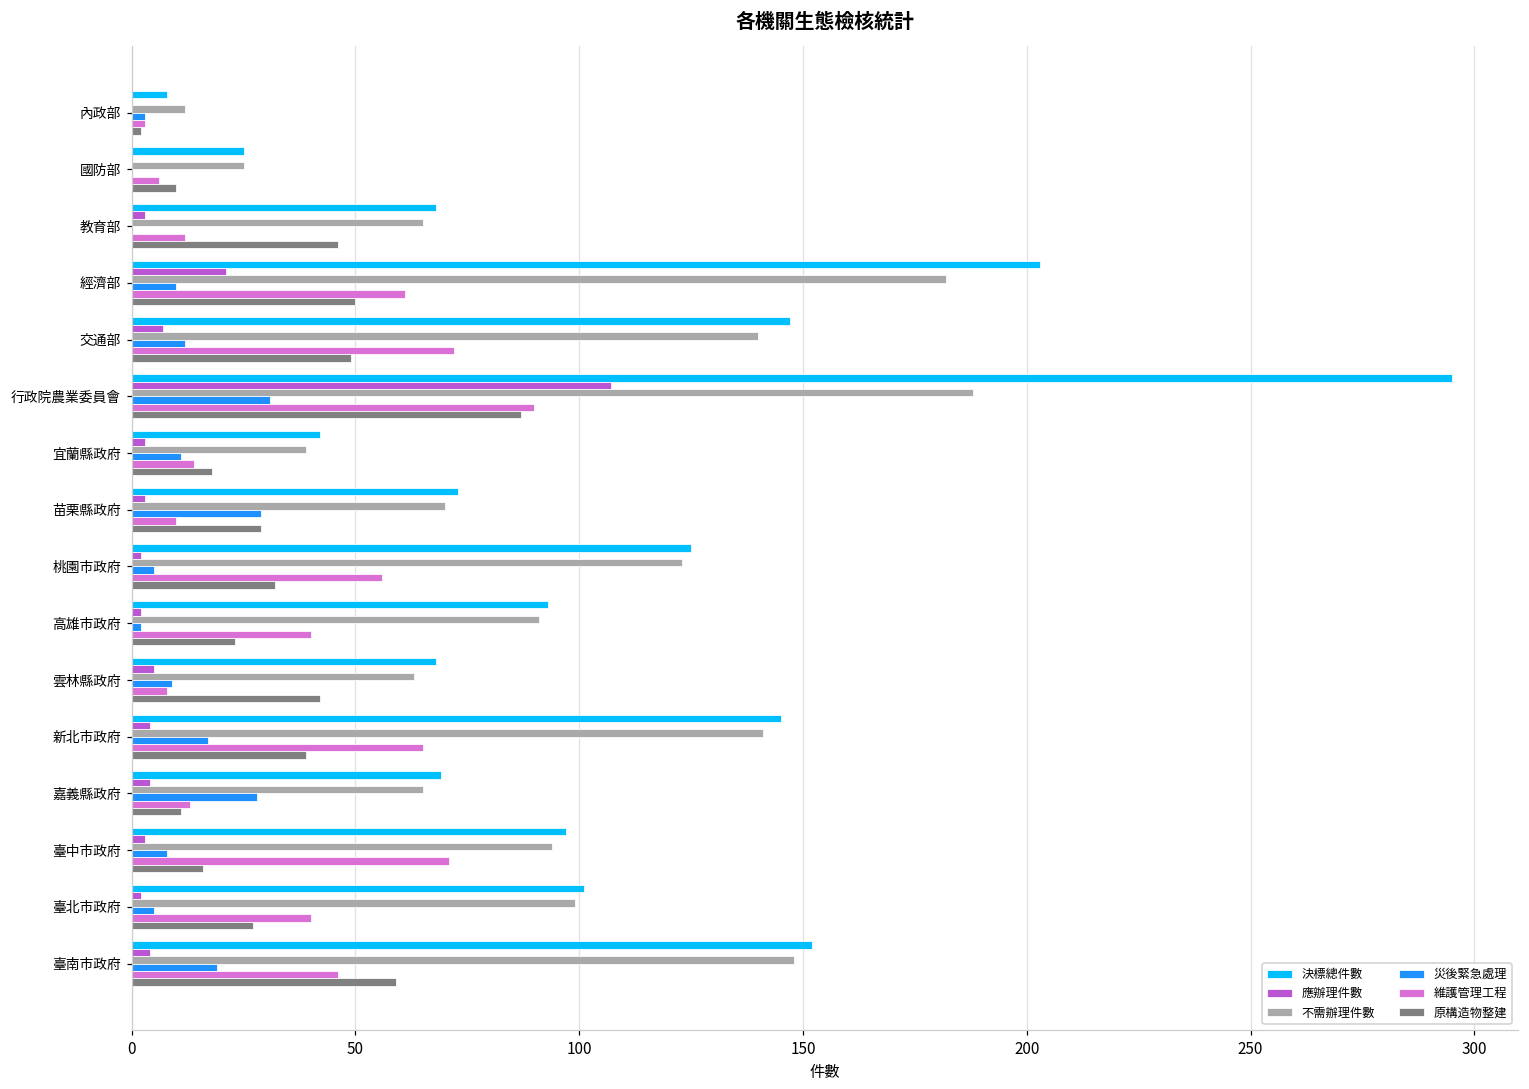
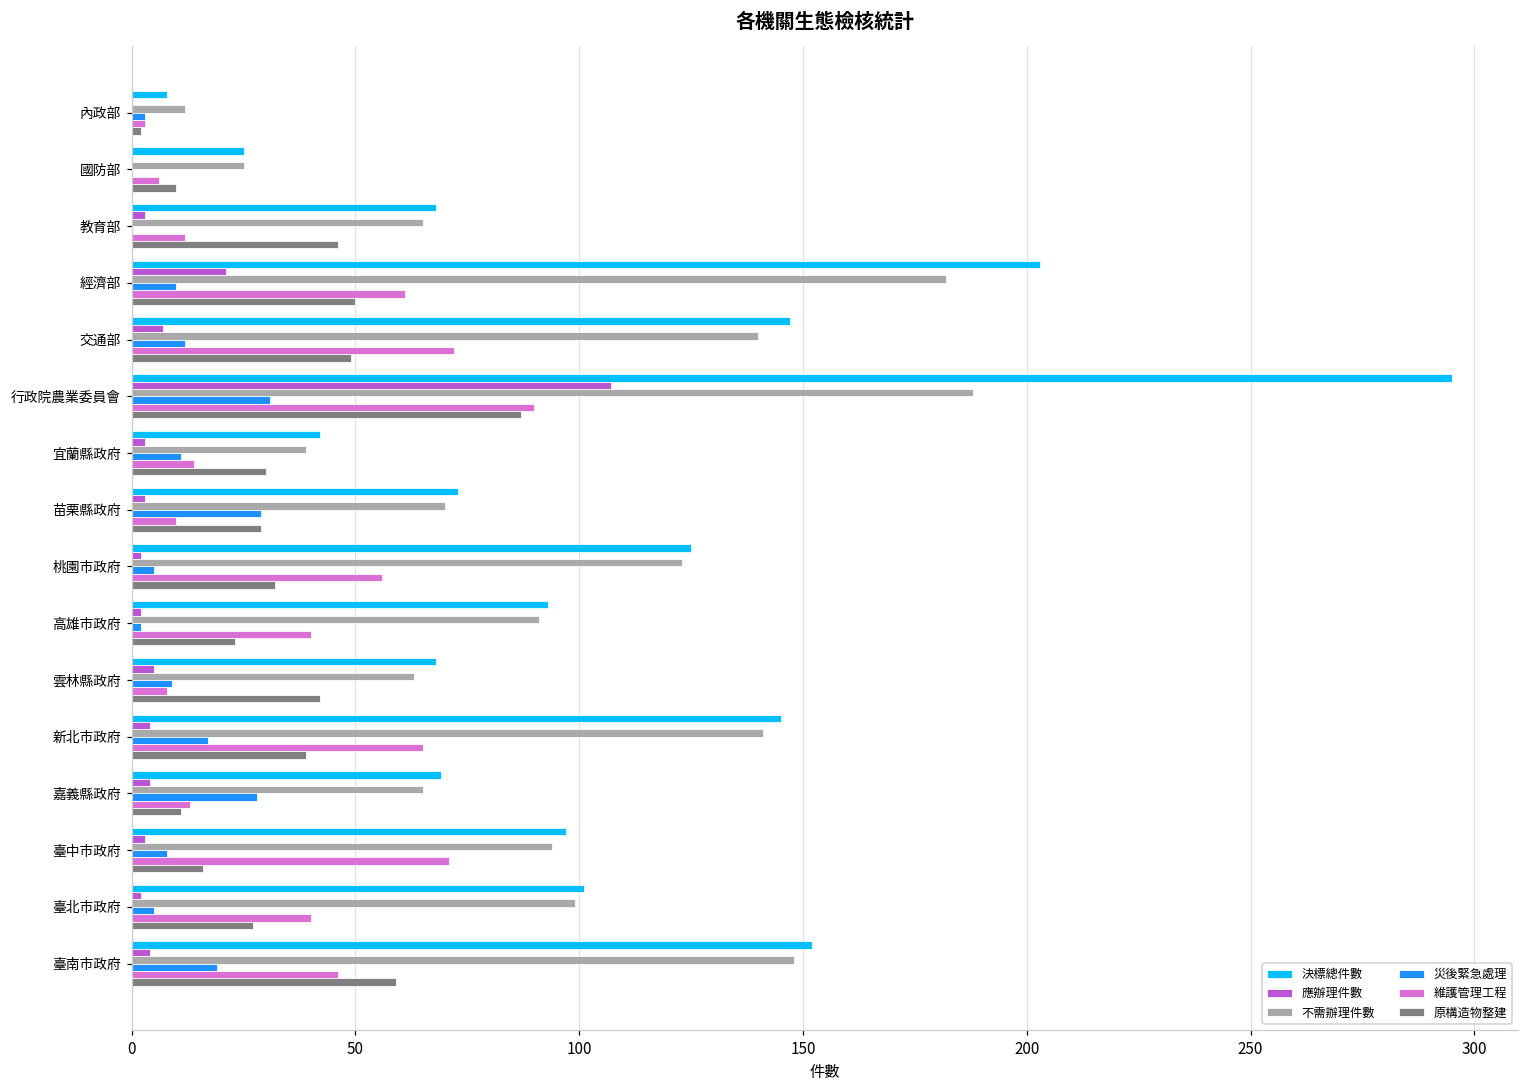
原構造物整建, 宜蘭縣政府: 18 -> 30
